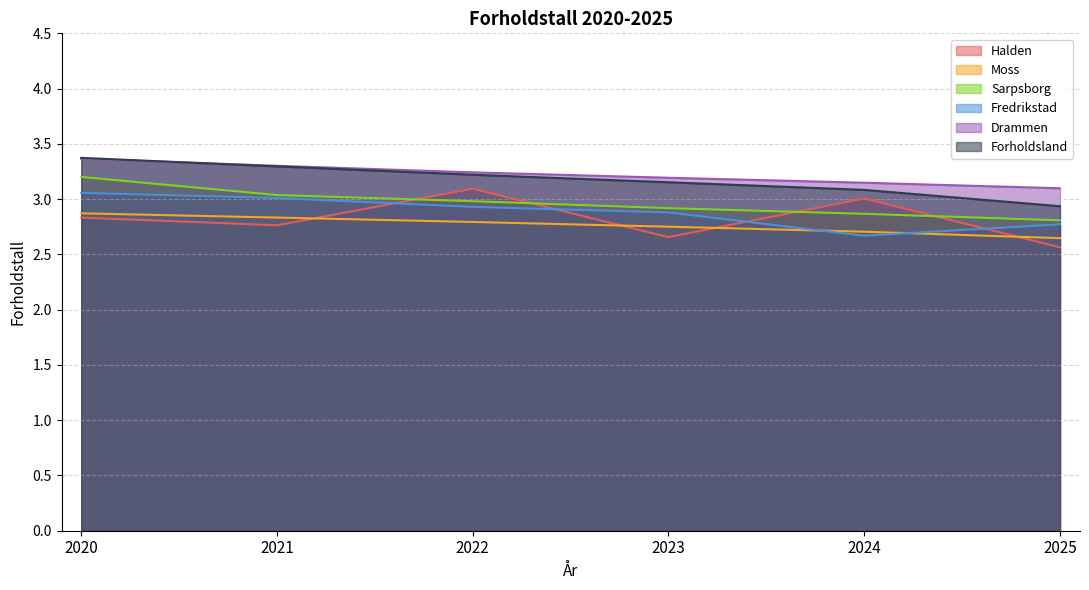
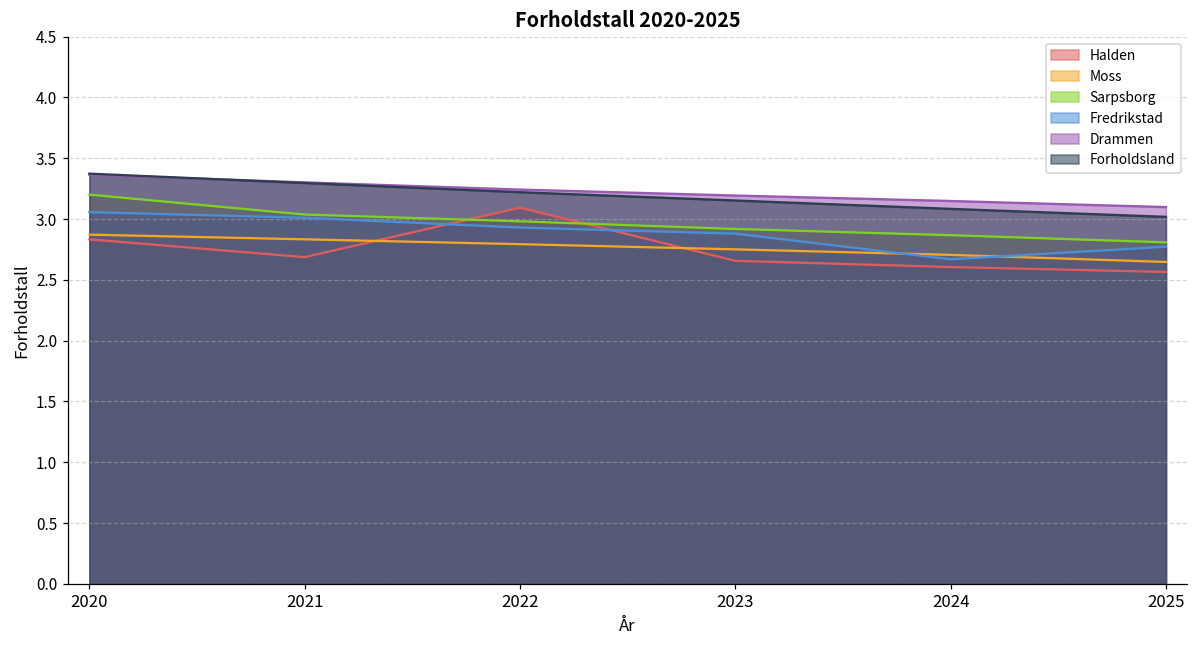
Halden, 2021: 2.76 -> 2.69
Halden, 2024: 3.01 -> 2.61
Forholdsland, 2025: 2.94 -> 3.02
